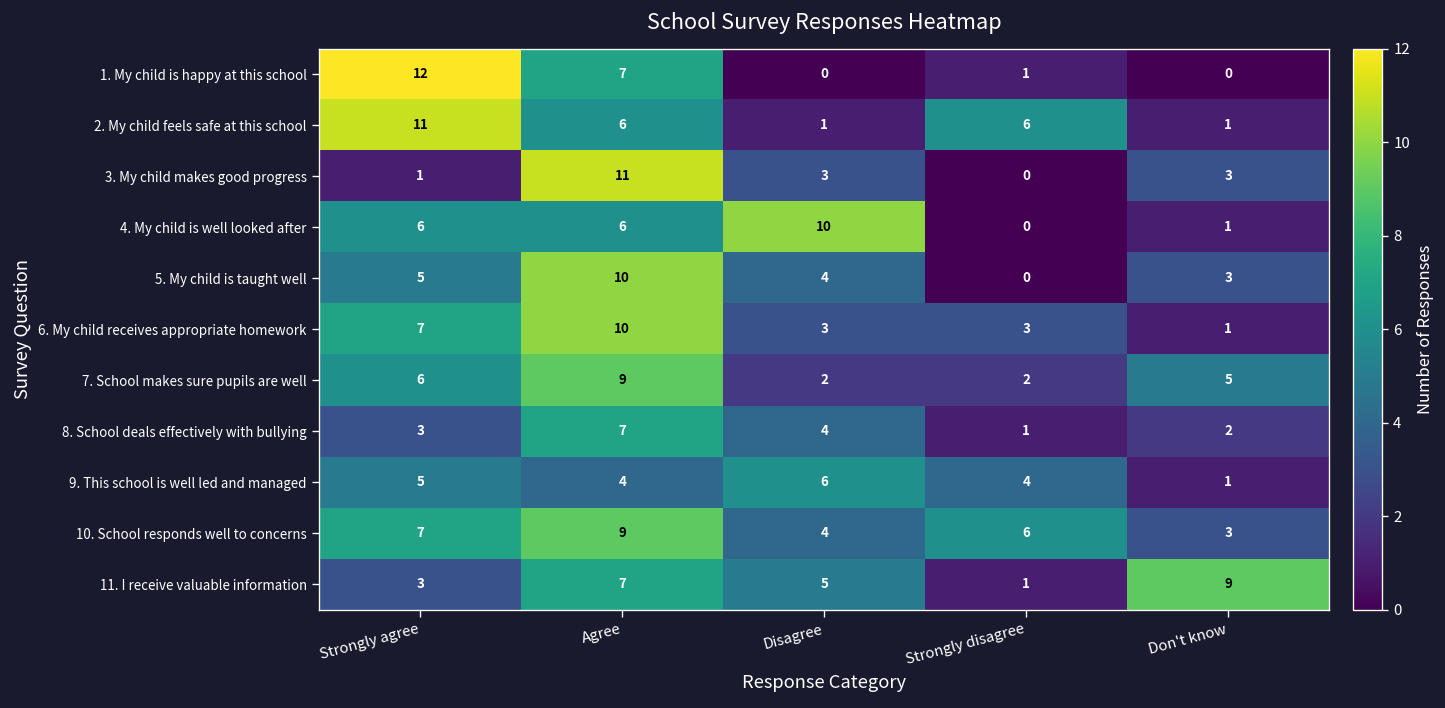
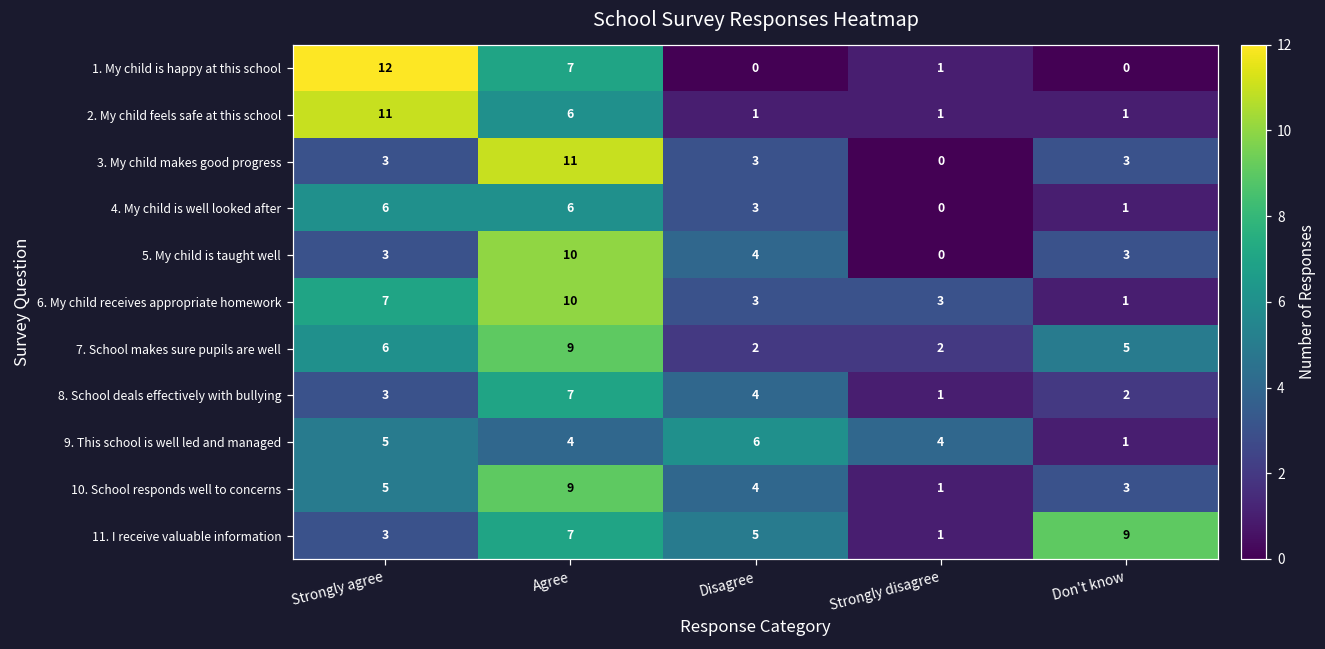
2. My child feels safe at this school, Strongly disagree: 6 -> 1
3. My child makes good progress, Strongly agree: 1 -> 3
4. My child is well looked after, Disagree: 10 -> 3
5. My child is taught well, Strongly agree: 5 -> 3
10. School responds well to concerns, Strongly agree: 7 -> 5
10. School responds well to concerns, Strongly disagree: 6 -> 1
